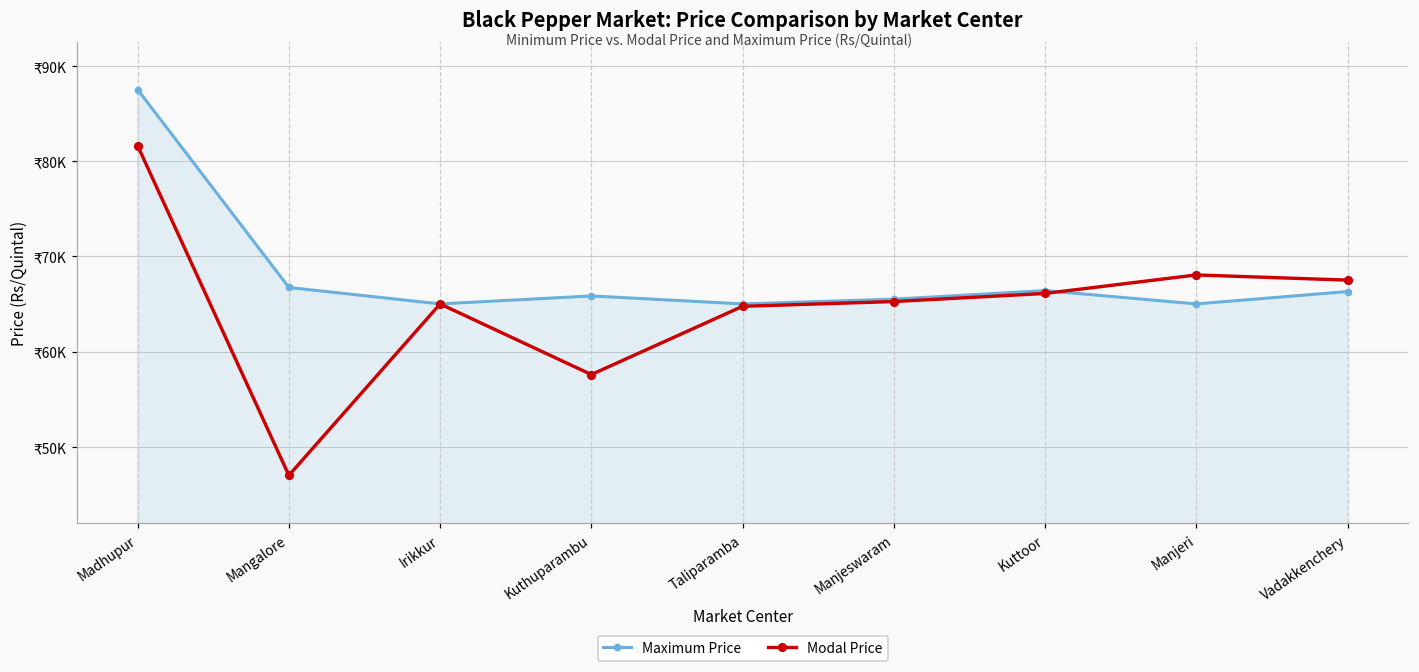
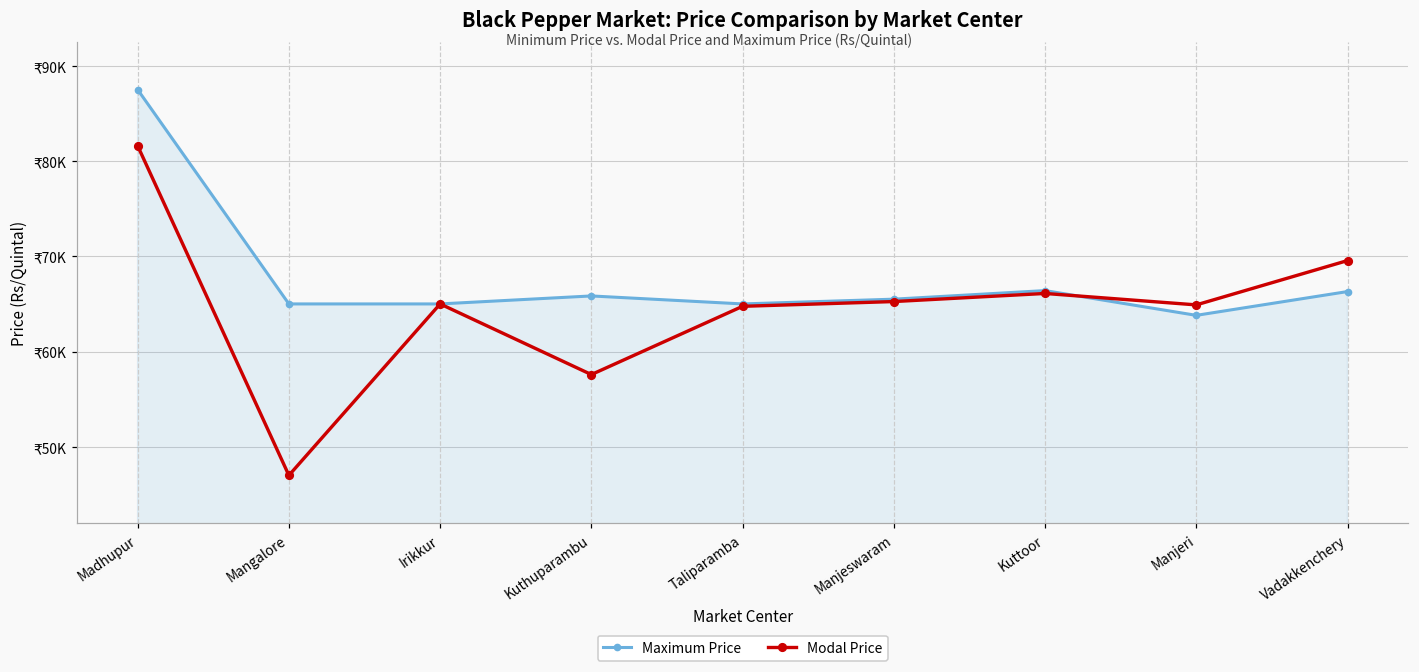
Maximum Price, Mangalore: ₹67000 -> ₹65000
Maximum Price, Manjeri: ₹65000 -> ₹64000
Modal Price, Manjeri: ₹68000 -> ₹65000
Modal Price, Vadakkenchery: ₹68000 -> ₹70000
